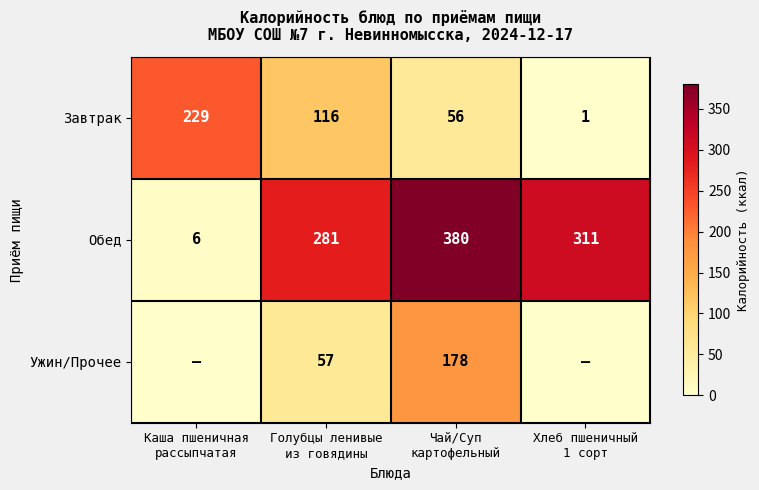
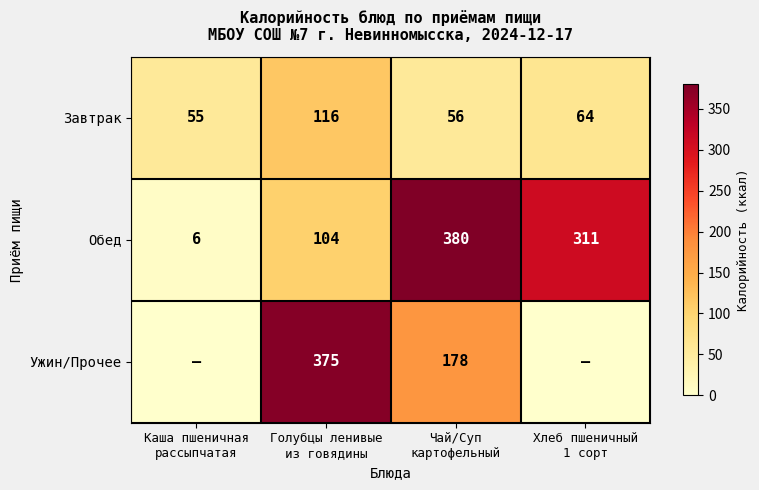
Завтрак, Каша пшеничная рассыпчатая: 229 -> 55
Завтрак, Хлеб пшеничный 1 сорт: 1 -> 64
Обед, Голубцы ленивые из говядины: 281 -> 104
Ужин/Прочее, Голубцы ленивые из говядины: 57 -> 375
